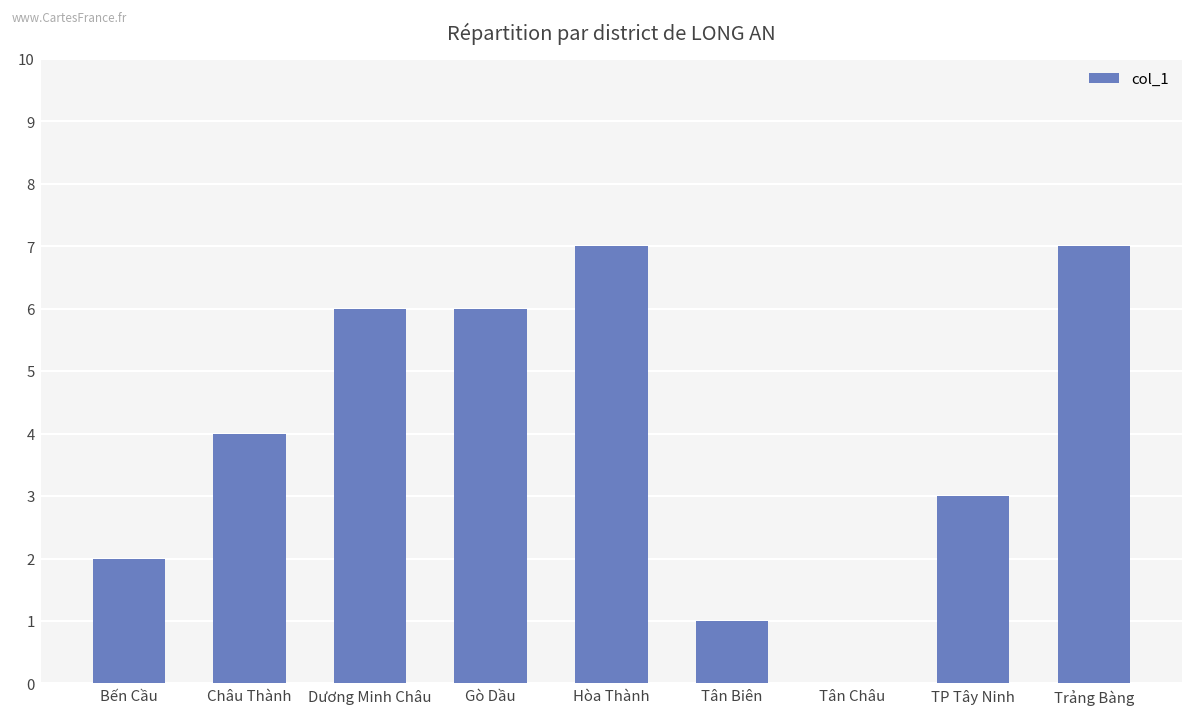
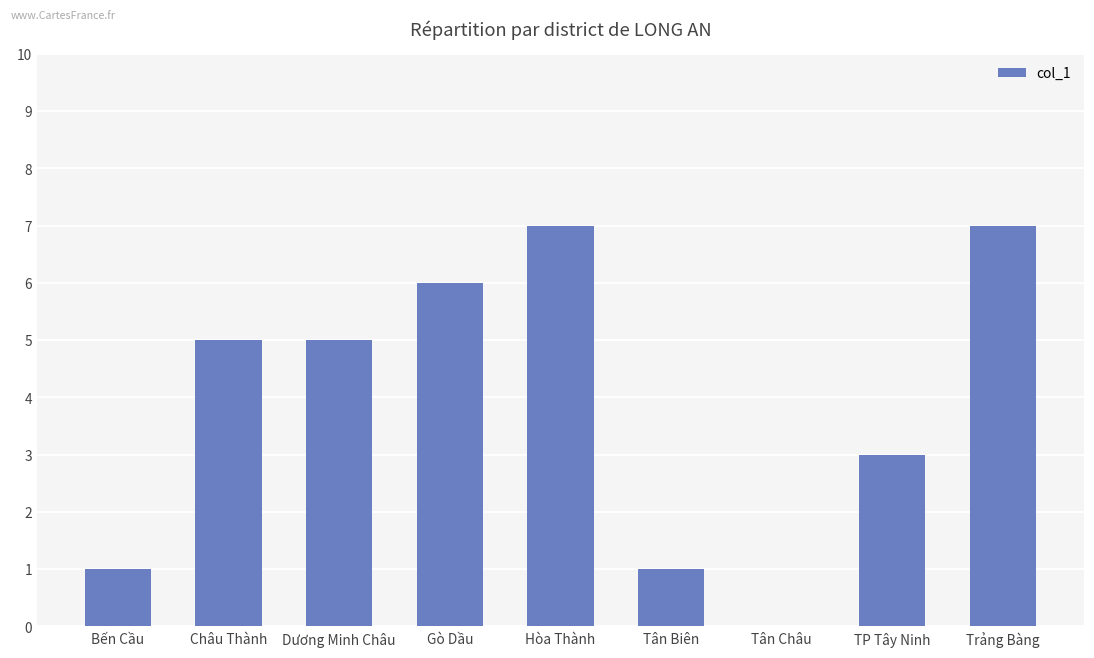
Bến Cầu: 2 -> 1
Châu Thành: 4 -> 5
Dương Minh Châu: 6 -> 5
